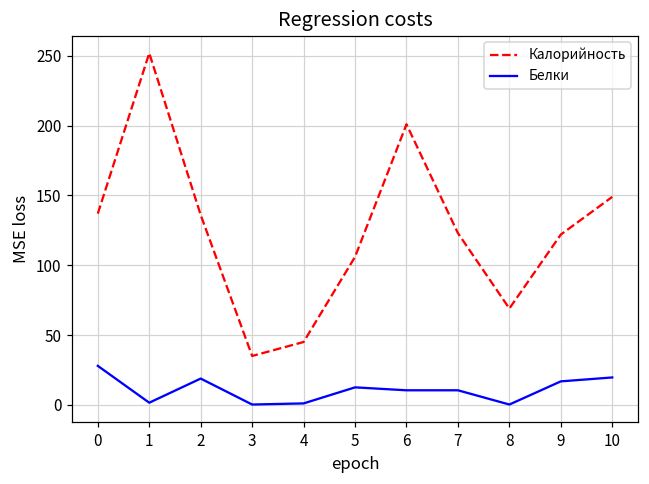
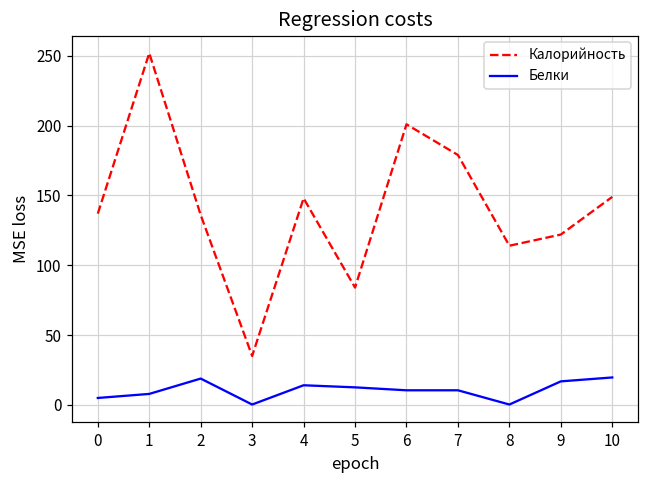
Белки, 0: 28 -> 5
Белки, 1: 2 -> 8
Калорийность, 4: 45 -> 148
Белки, 4: 1 -> 14
Калорийность, 5: 106 -> 84
Калорийность, 7: 123 -> 179
Калорийность, 8: 69 -> 114
